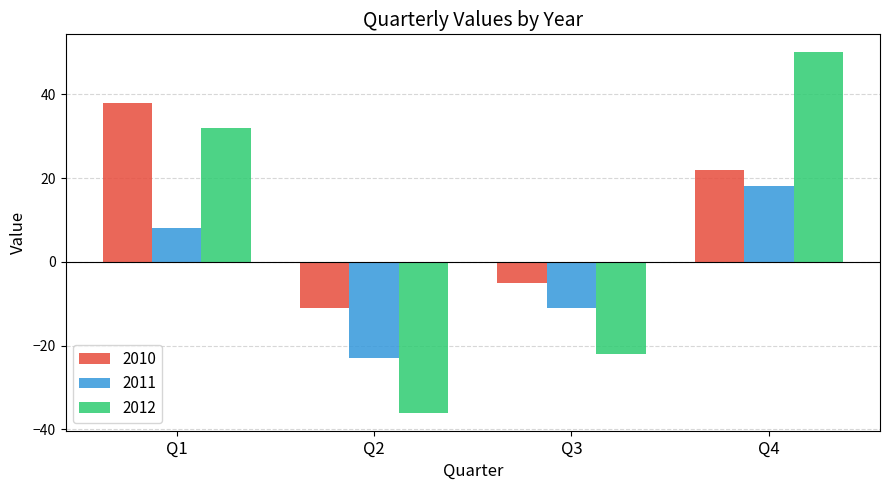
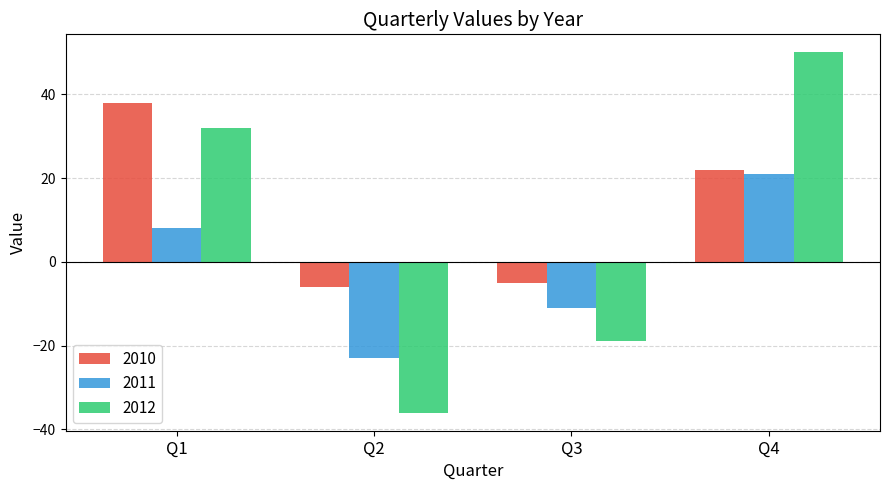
2010, Q2: -11 -> -6
2012, Q3: -22 -> -19
2011, Q4: 18 -> 21
